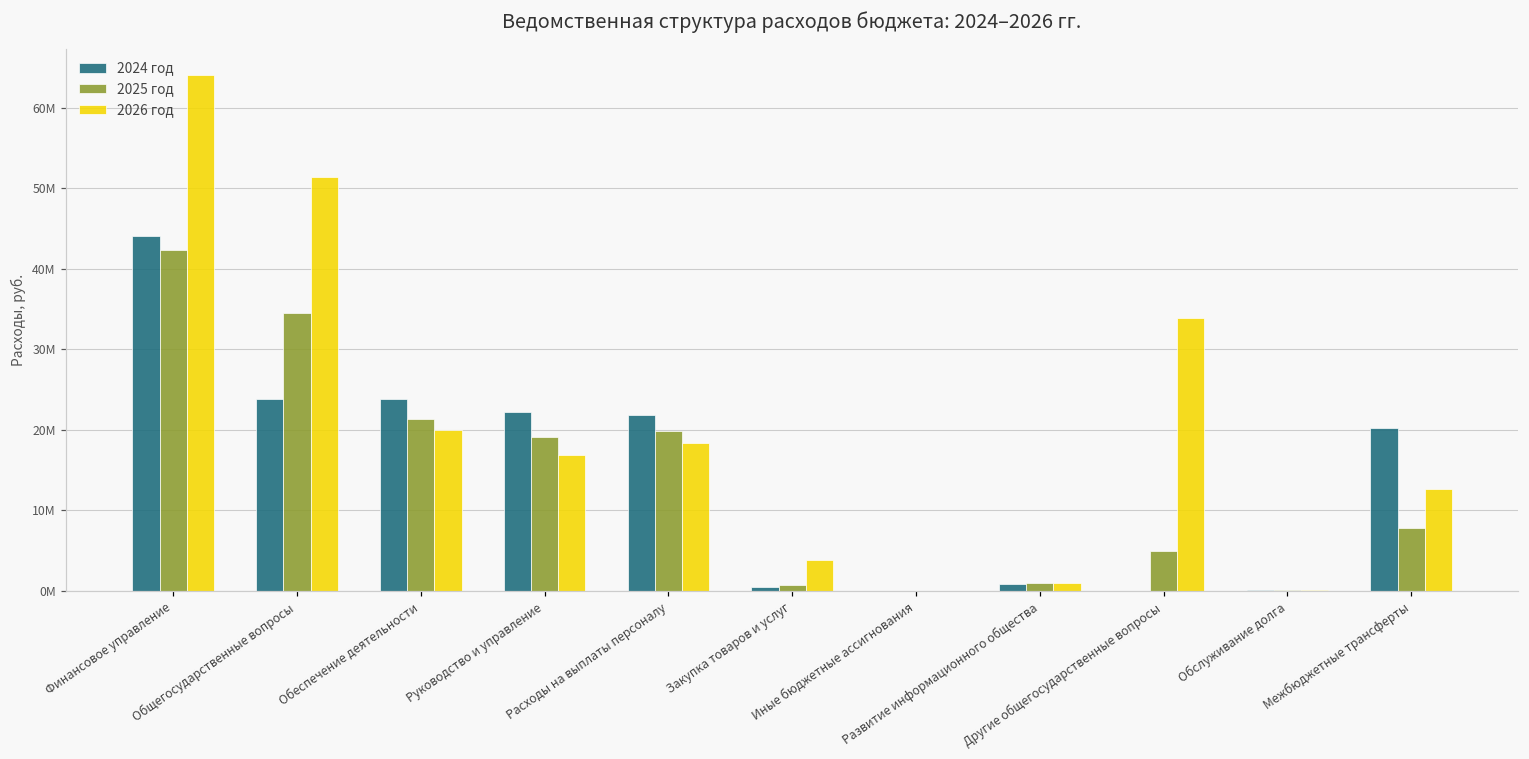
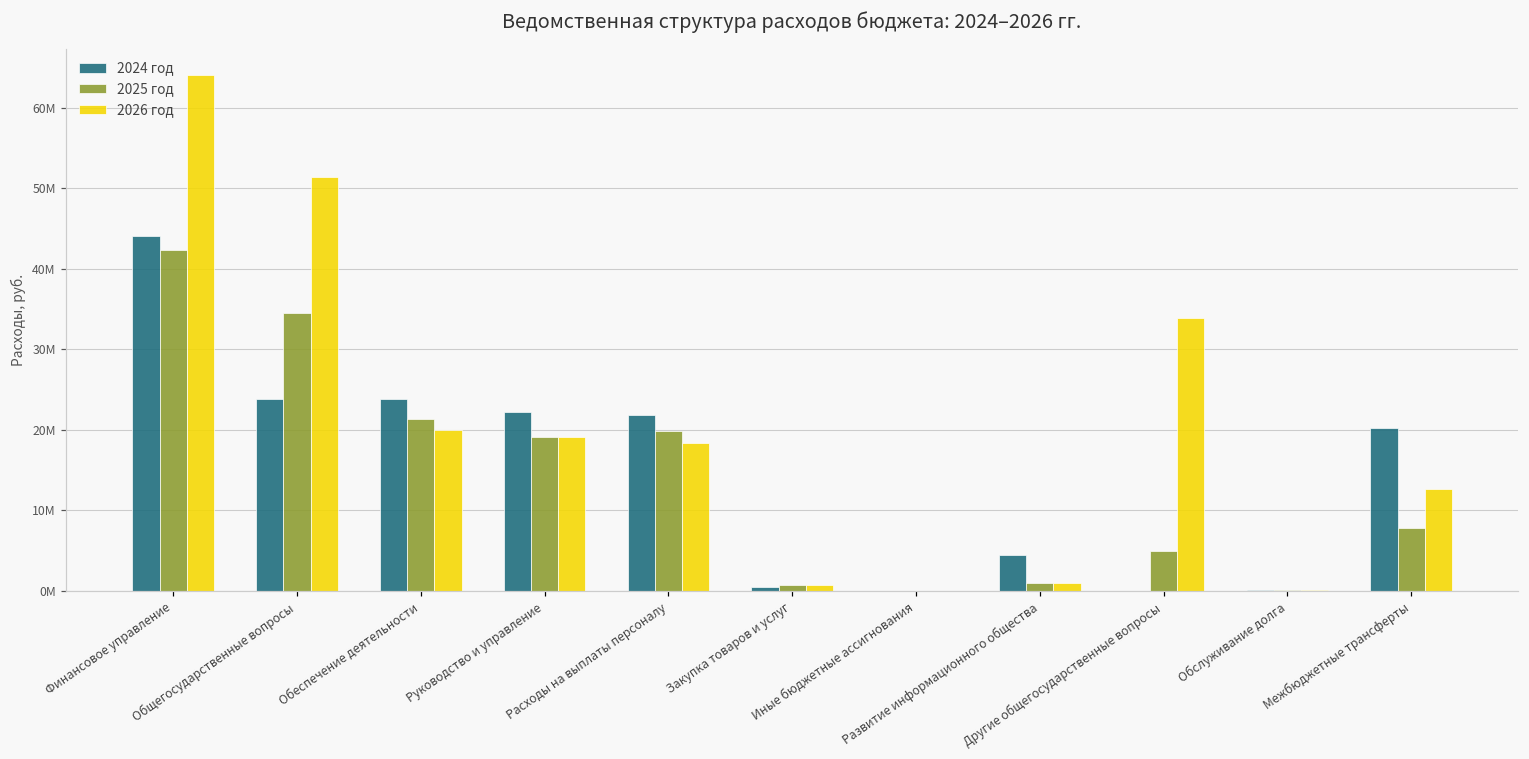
2026 год, Руководство и управление: 17000000 -> 19000000
2026 год, Закупка товаров и услуг: 4000000 -> 1000000
2024 год, Развитие информационного общества: 1000000 -> 4000000
